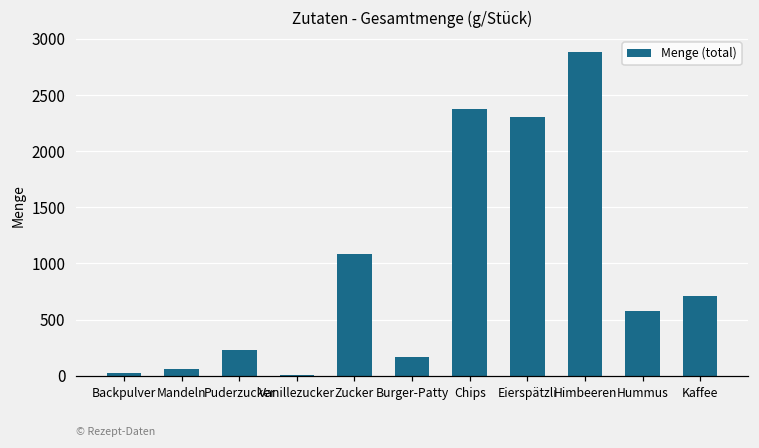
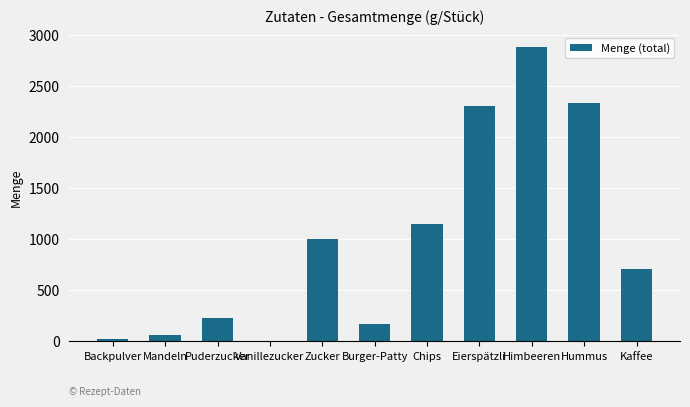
Zucker: 1090 -> 1000
Chips: 2370 -> 1150
Hummus: 580 -> 2330
